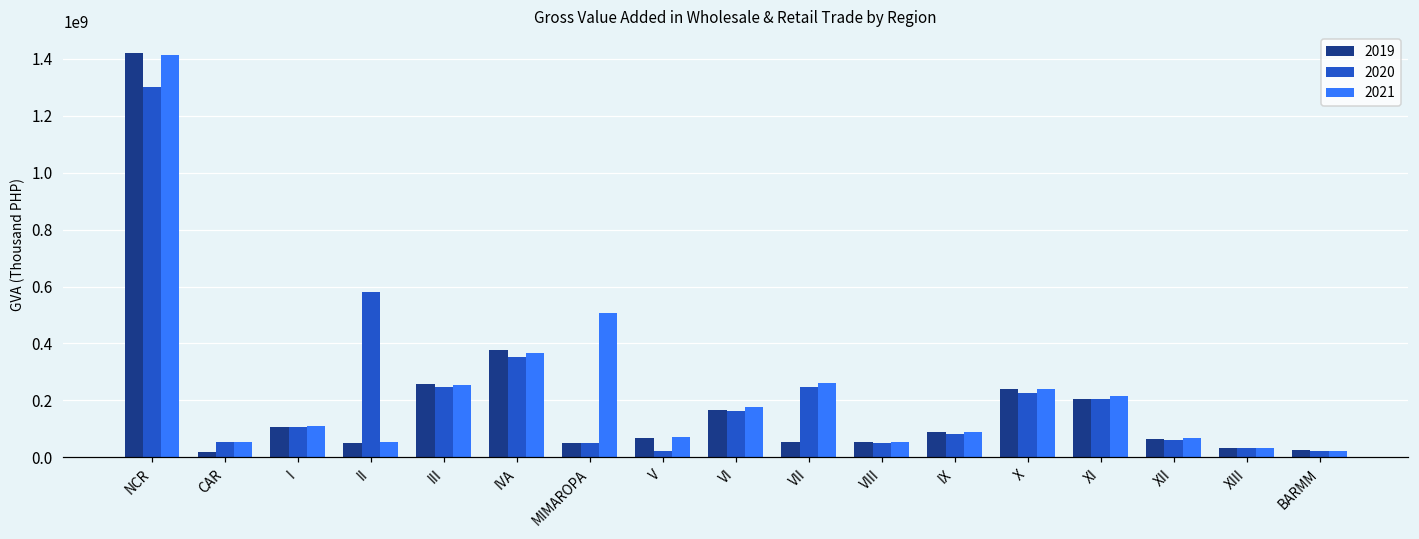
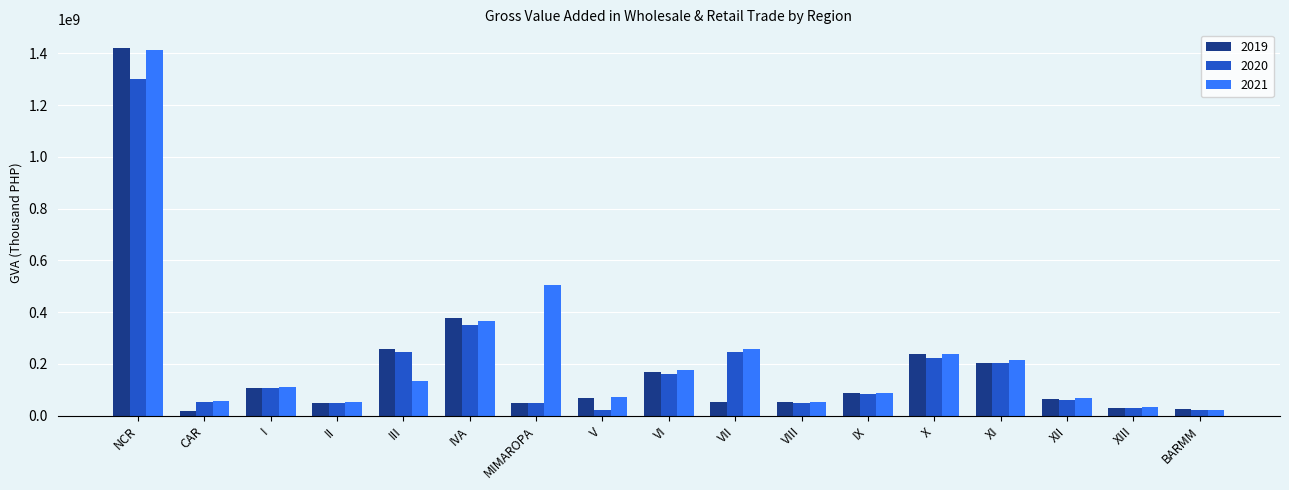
2020, II: 580000000 -> 50000000
2021, III: 260000000 -> 130000000
